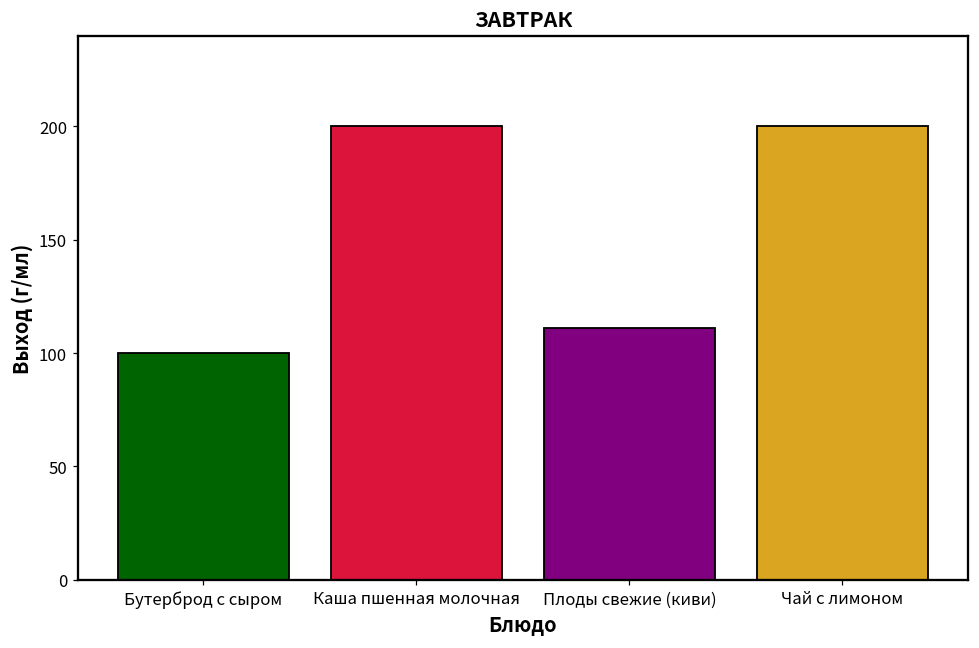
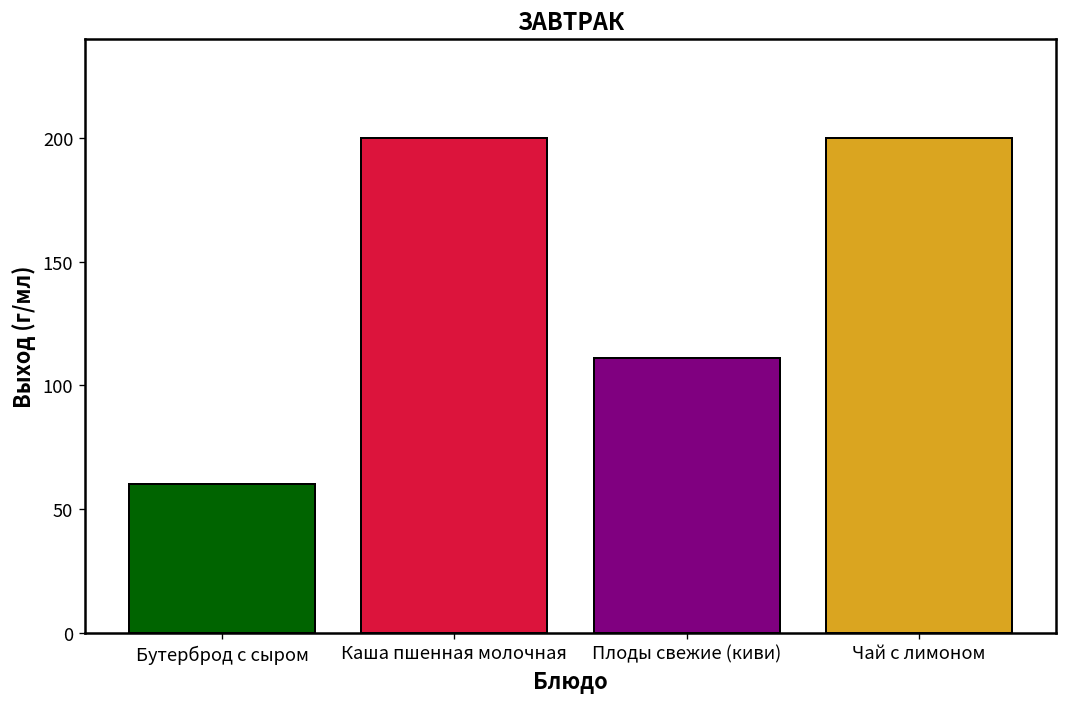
Бутерброд с сыром: 100 -> 60
